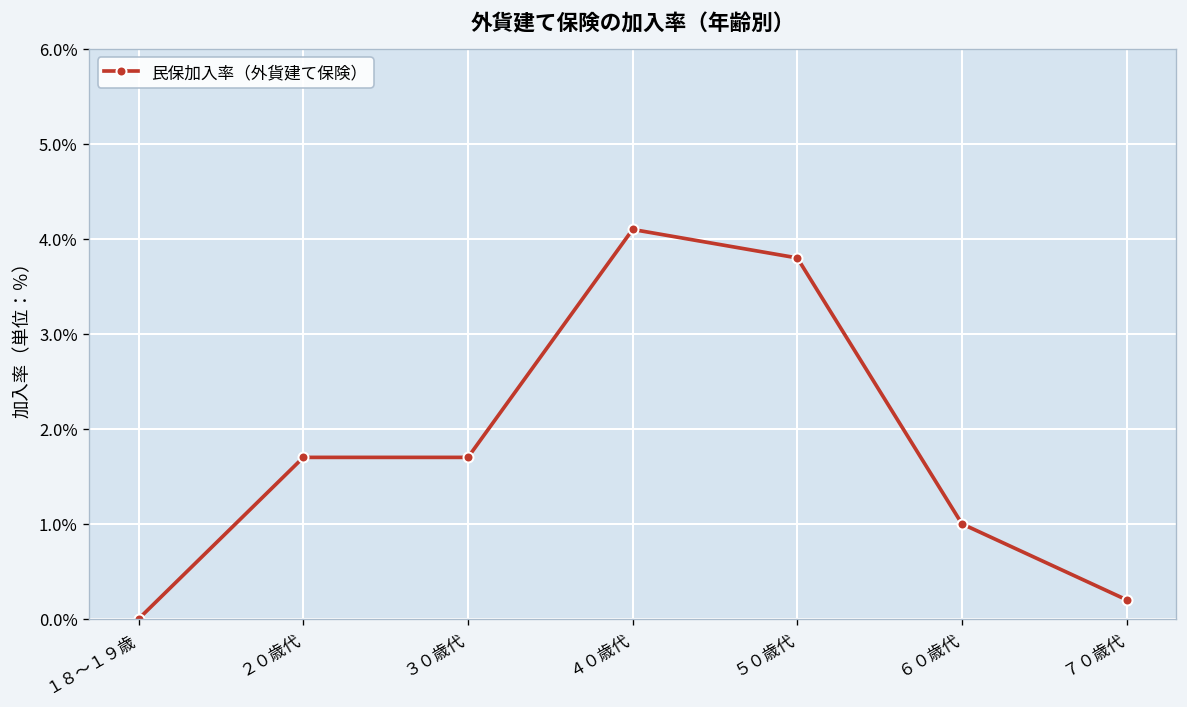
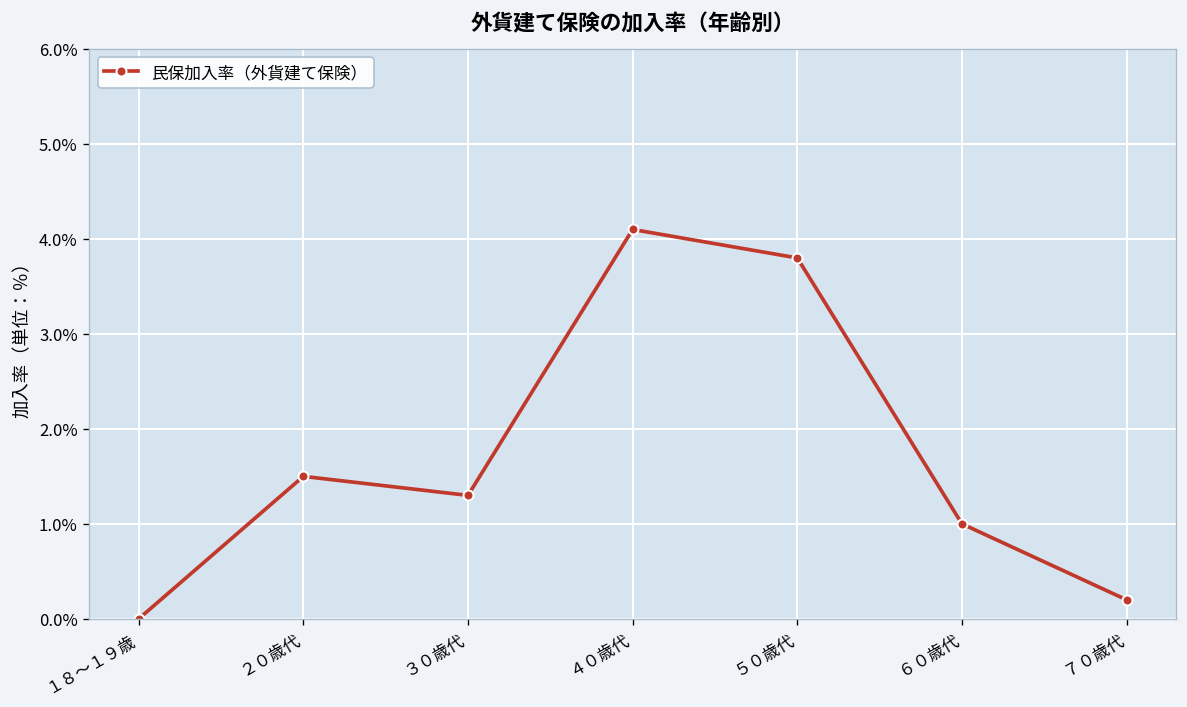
２０歳代: 1.7% -> 1.5%
３０歳代: 1.7% -> 1.3%
